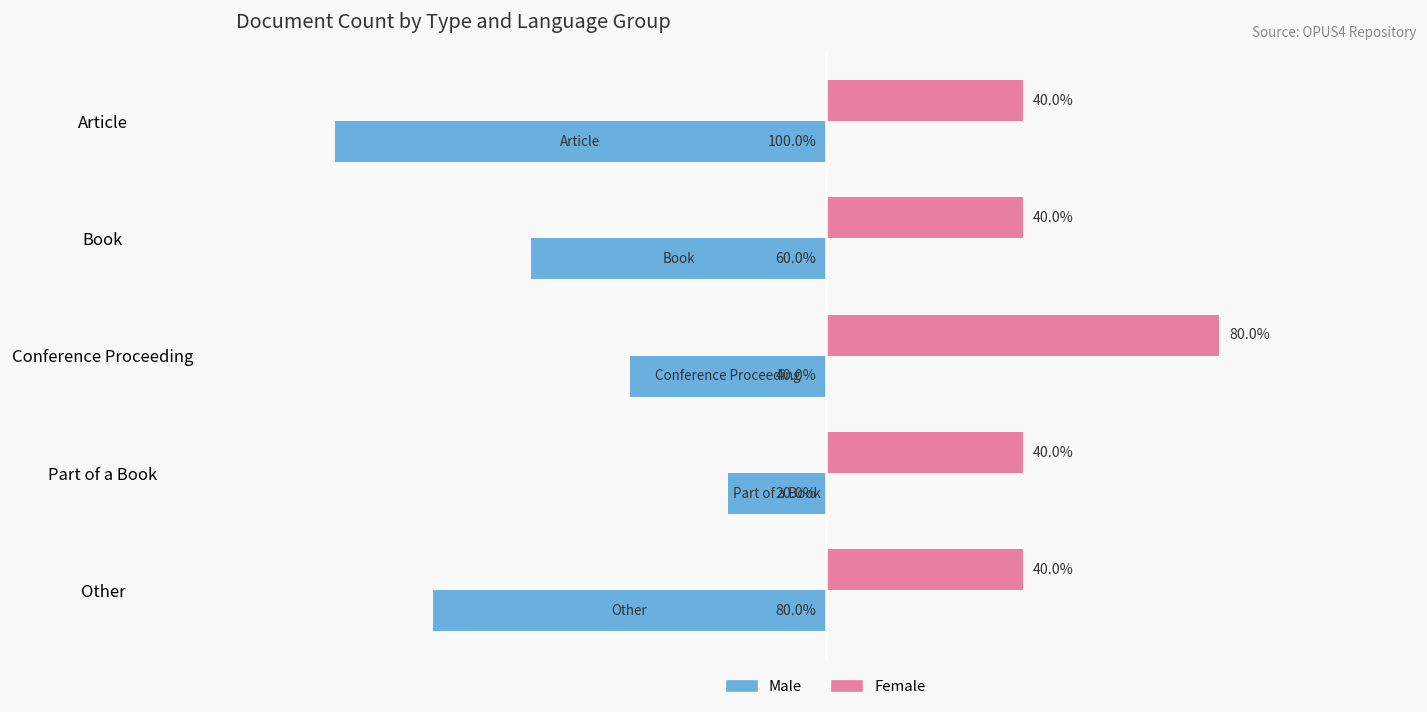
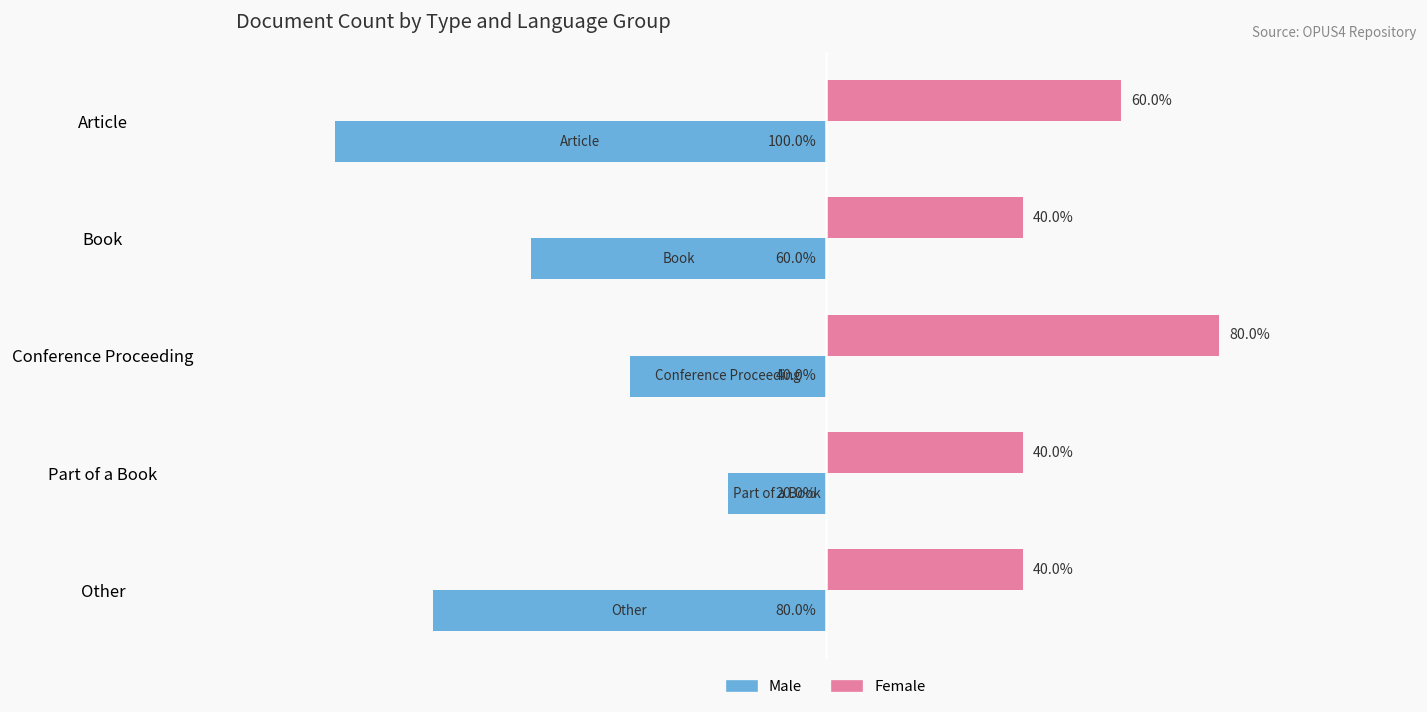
Female, Article: 40.0% -> 60.0%
